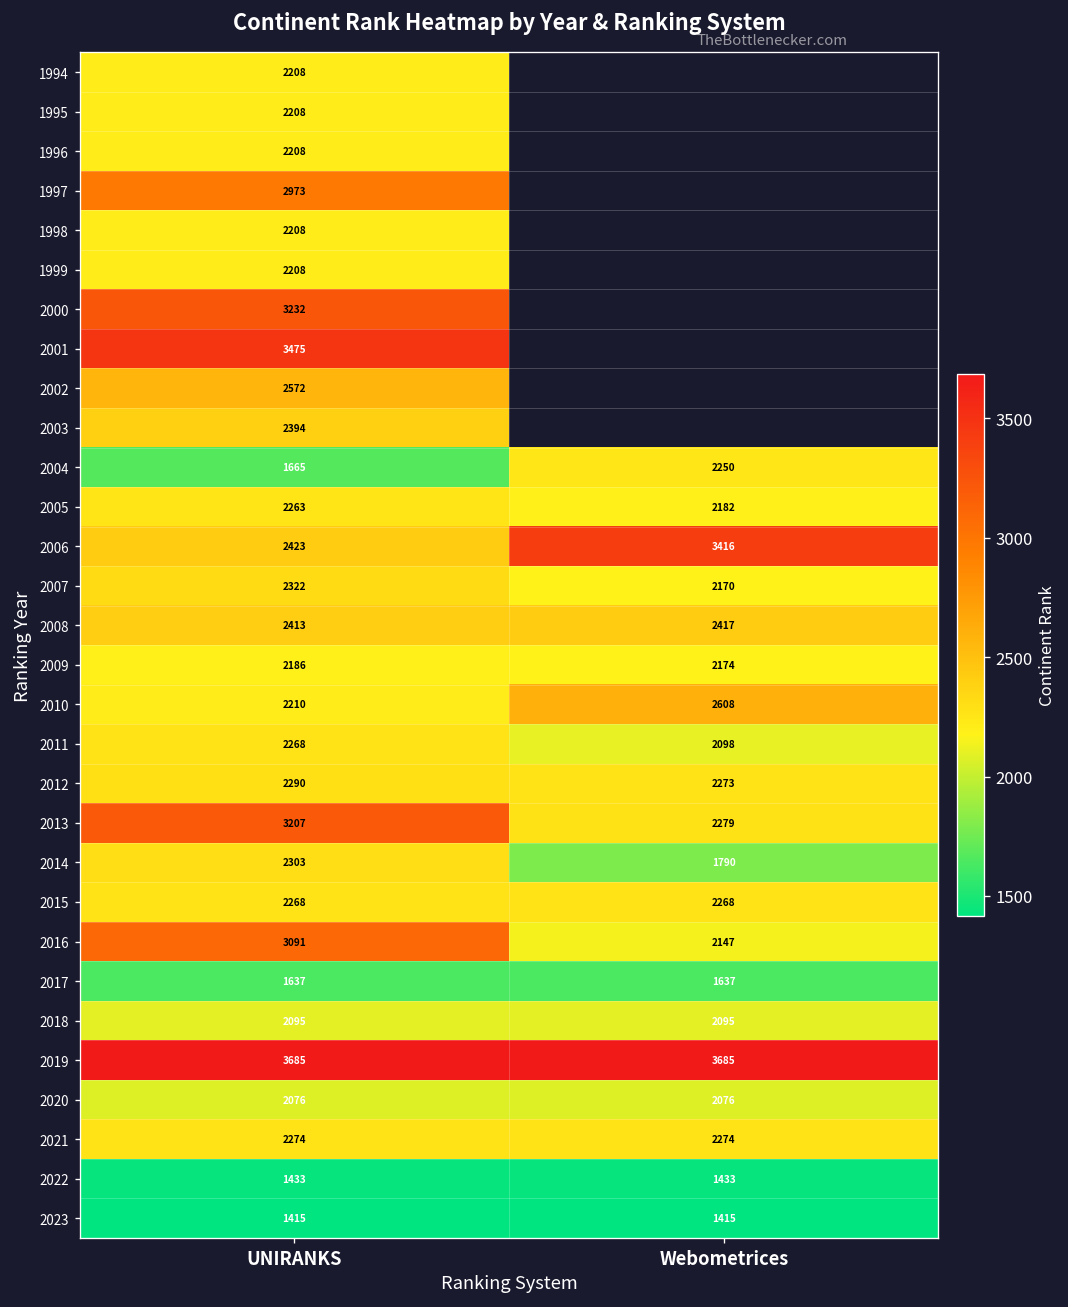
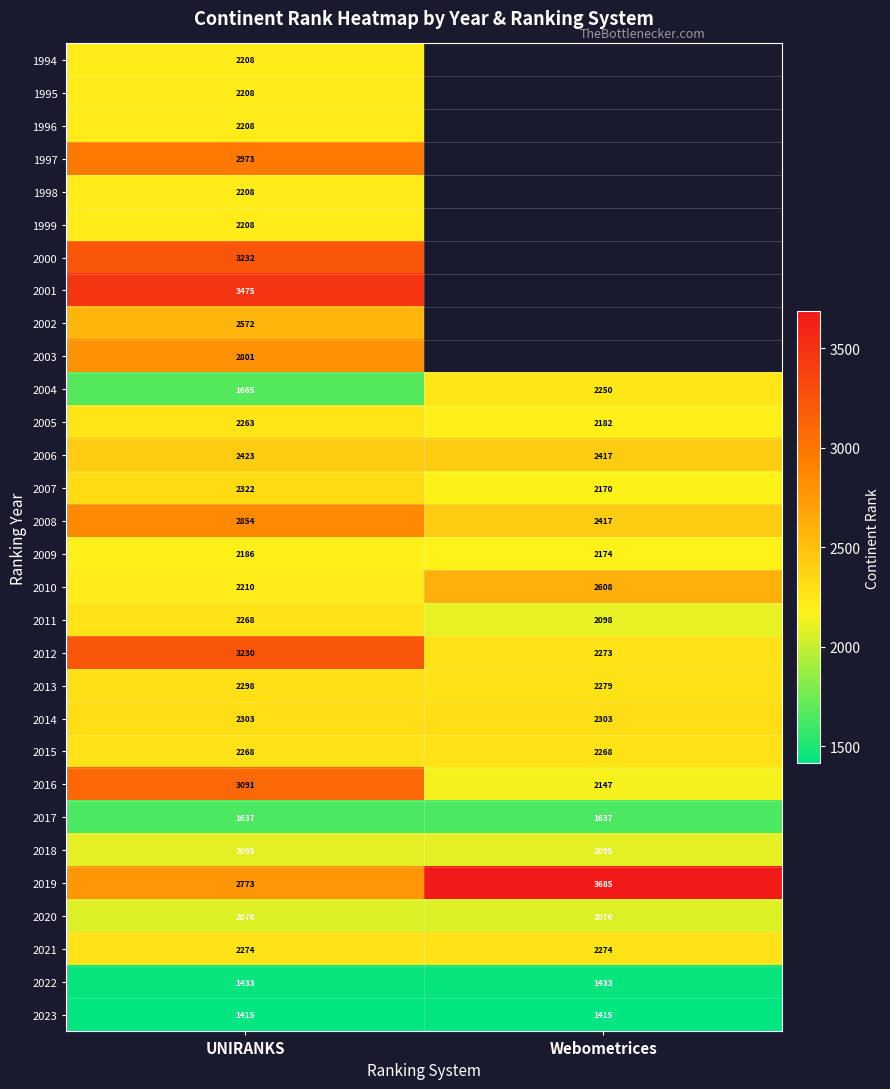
2003, UNIRANKS: 2394 -> 2801
2006, Webometrices: 3416 -> 2417
2008, UNIRANKS: 2413 -> 2854
2012, UNIRANKS: 2290 -> 3230
2013, UNIRANKS: 3207 -> 2298
2014, Webometrices: 1790 -> 2303
2019, UNIRANKS: 3685 -> 2773
